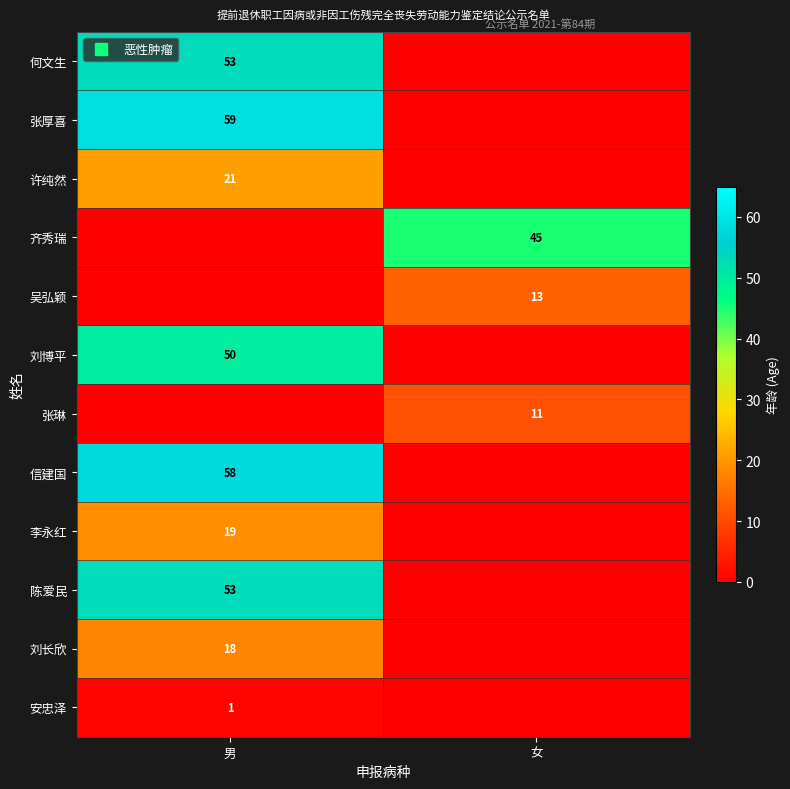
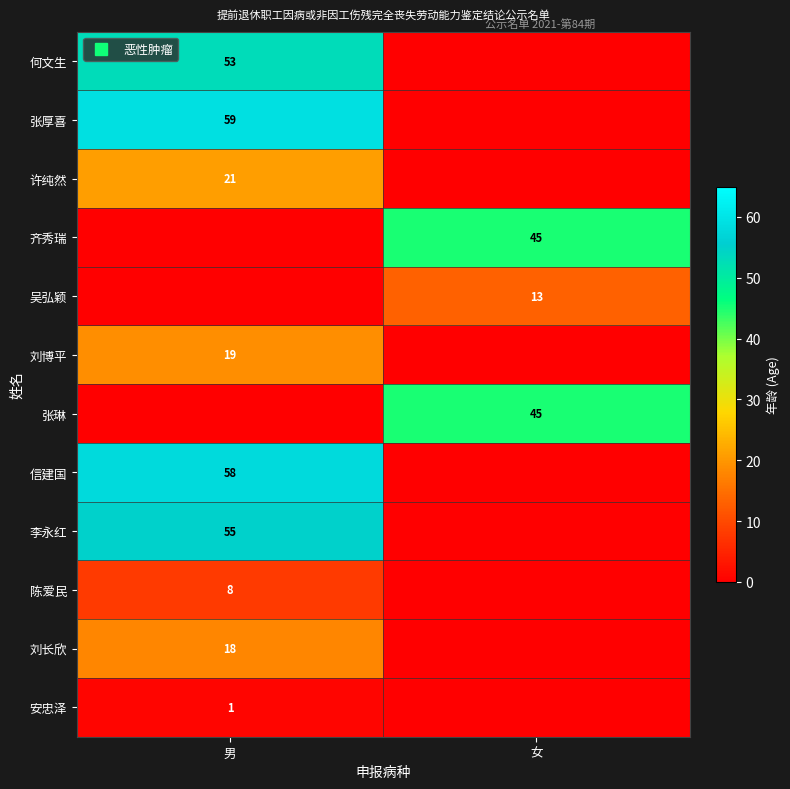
刘博平, 男: 50 -> 19
张琳, 女: 11 -> 45
李永红, 男: 19 -> 55
陈爱民, 男: 53 -> 8
